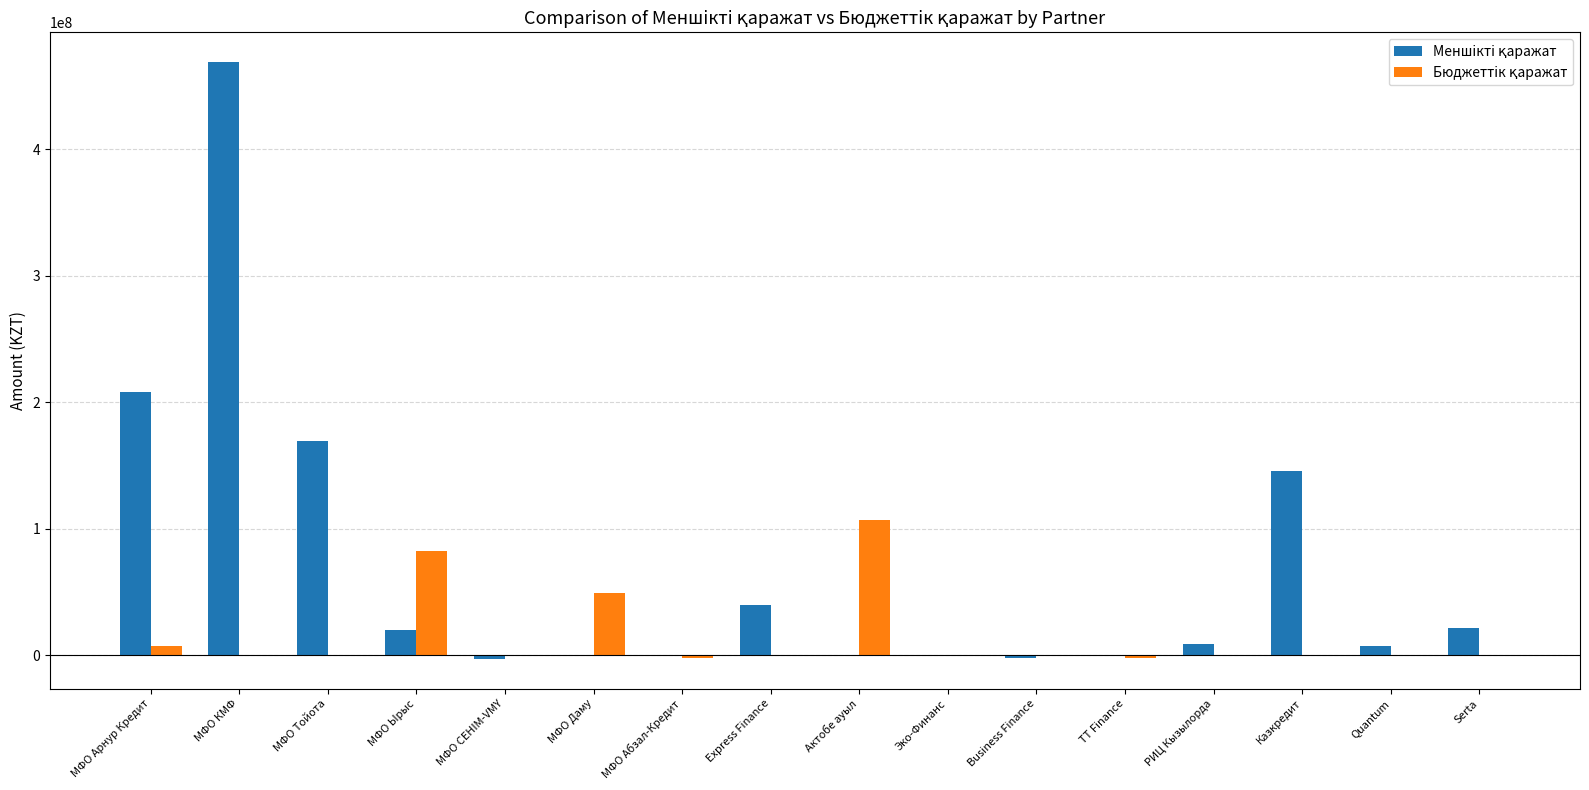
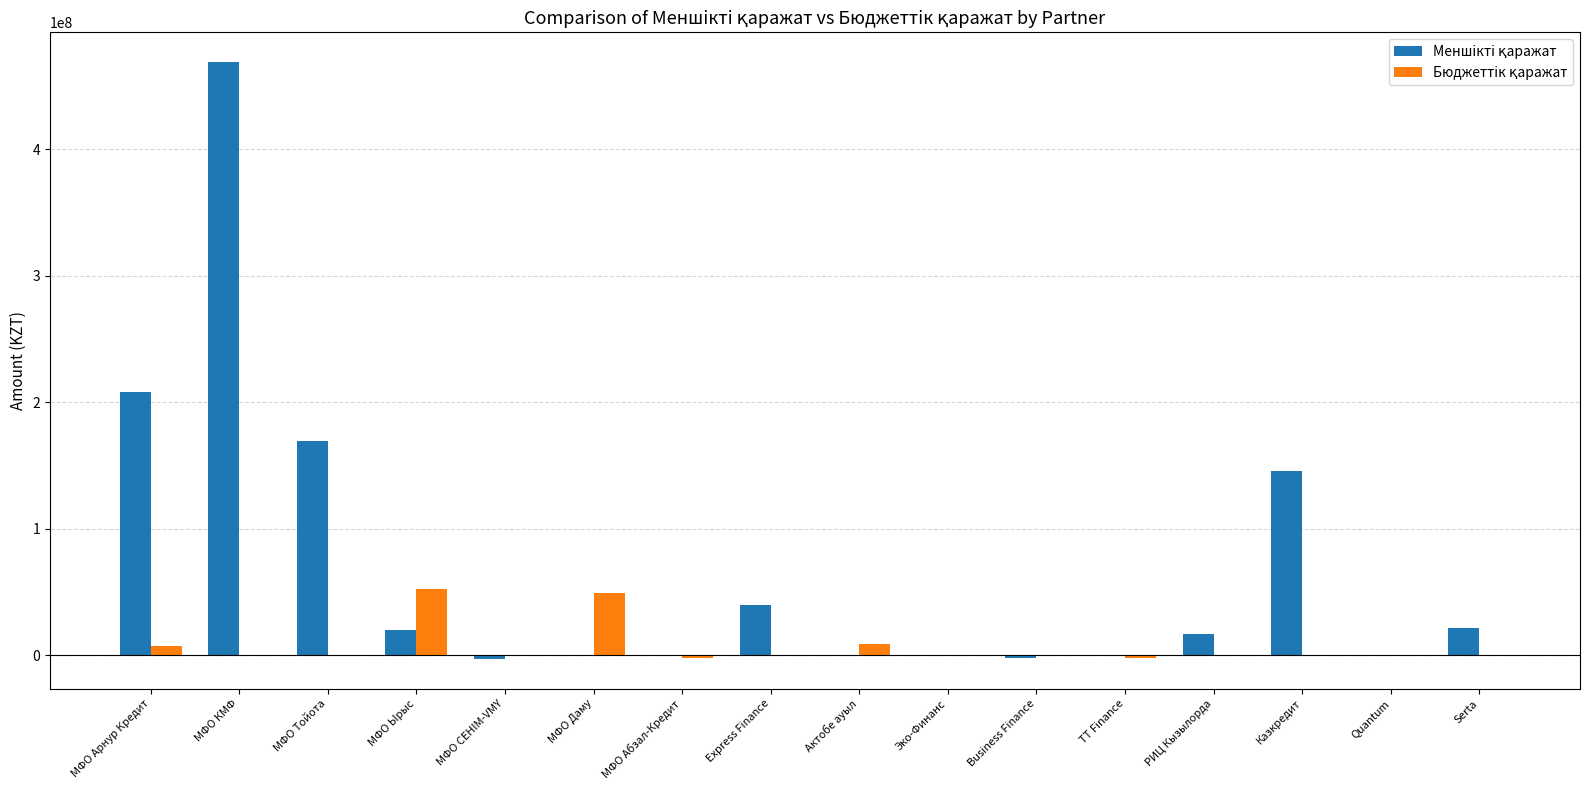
Бюджеттік қаражат, МФО Ырыс: 83000000 -> 52000000
Бюджеттік қаражат, Актобе ауыл: 107000000 -> 9000000
Меншікті қаражат, РИЦ Кызылорда: 9000000 -> 17000000
Меншікті қаражат, Quantum: 8000000 -> 0
